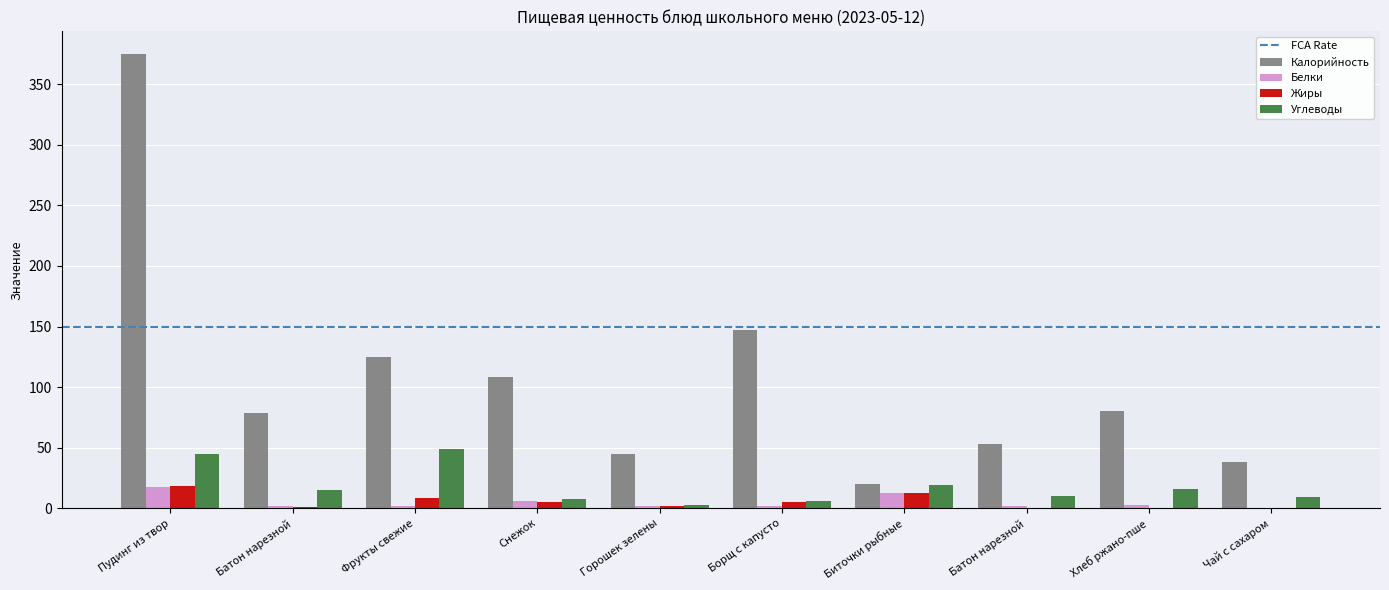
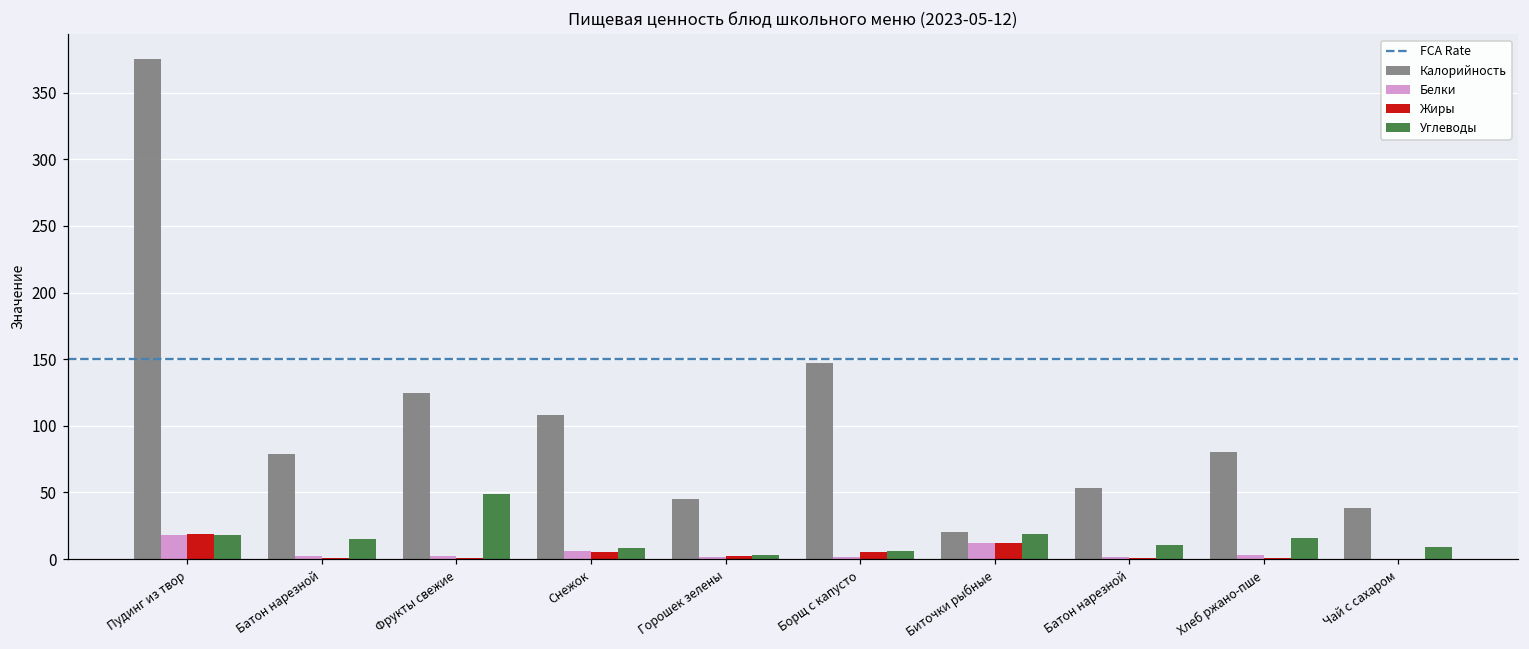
Углеводы, Пудинг из твор: 44 -> 18
Жиры, Фрукты свежие: 8 -> 1
